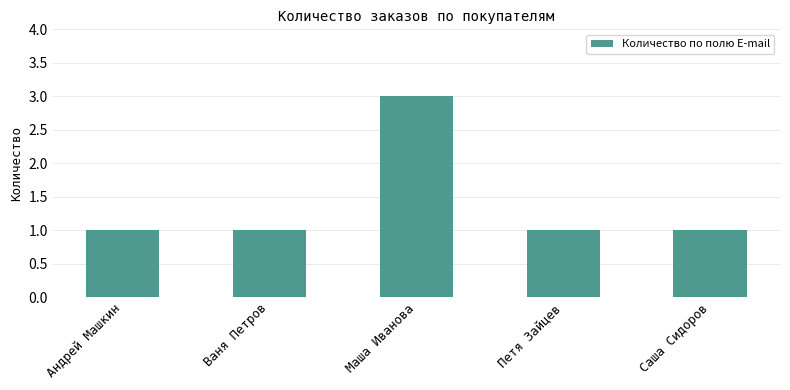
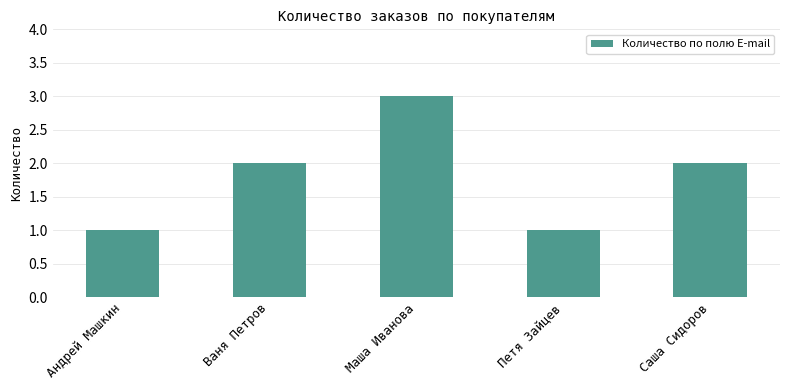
Ваня Петров: 1 -> 2
Саша Сидоров: 1 -> 2
